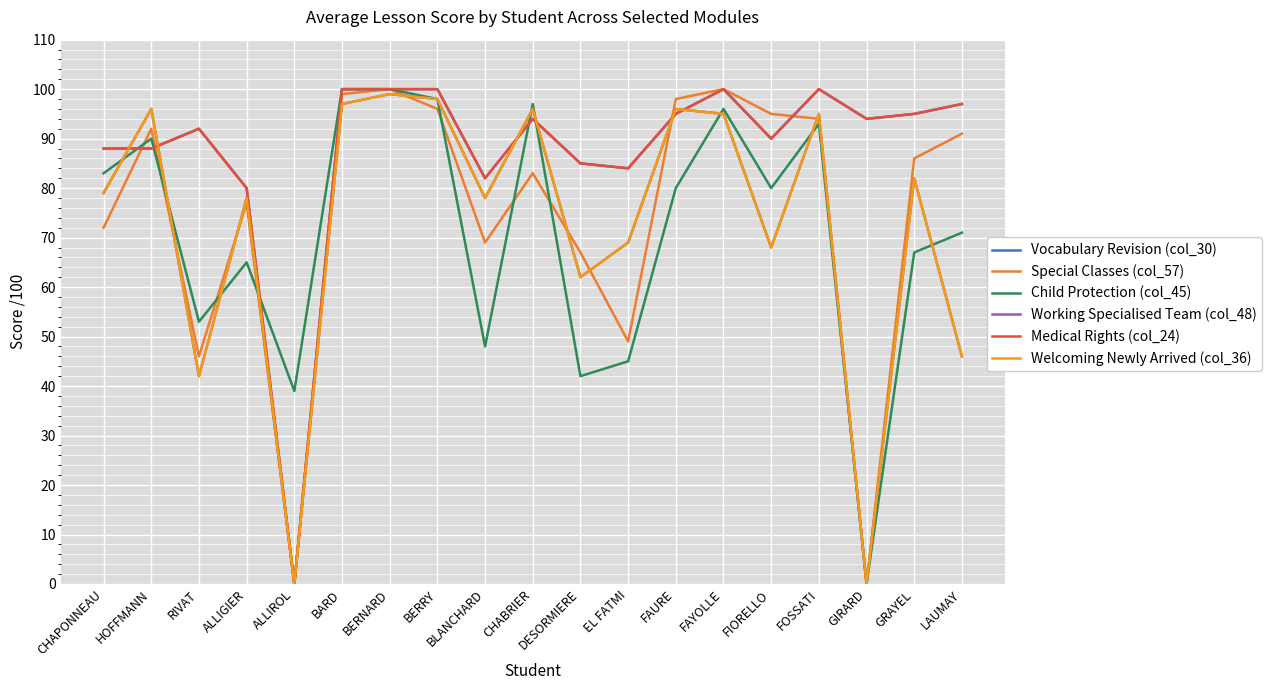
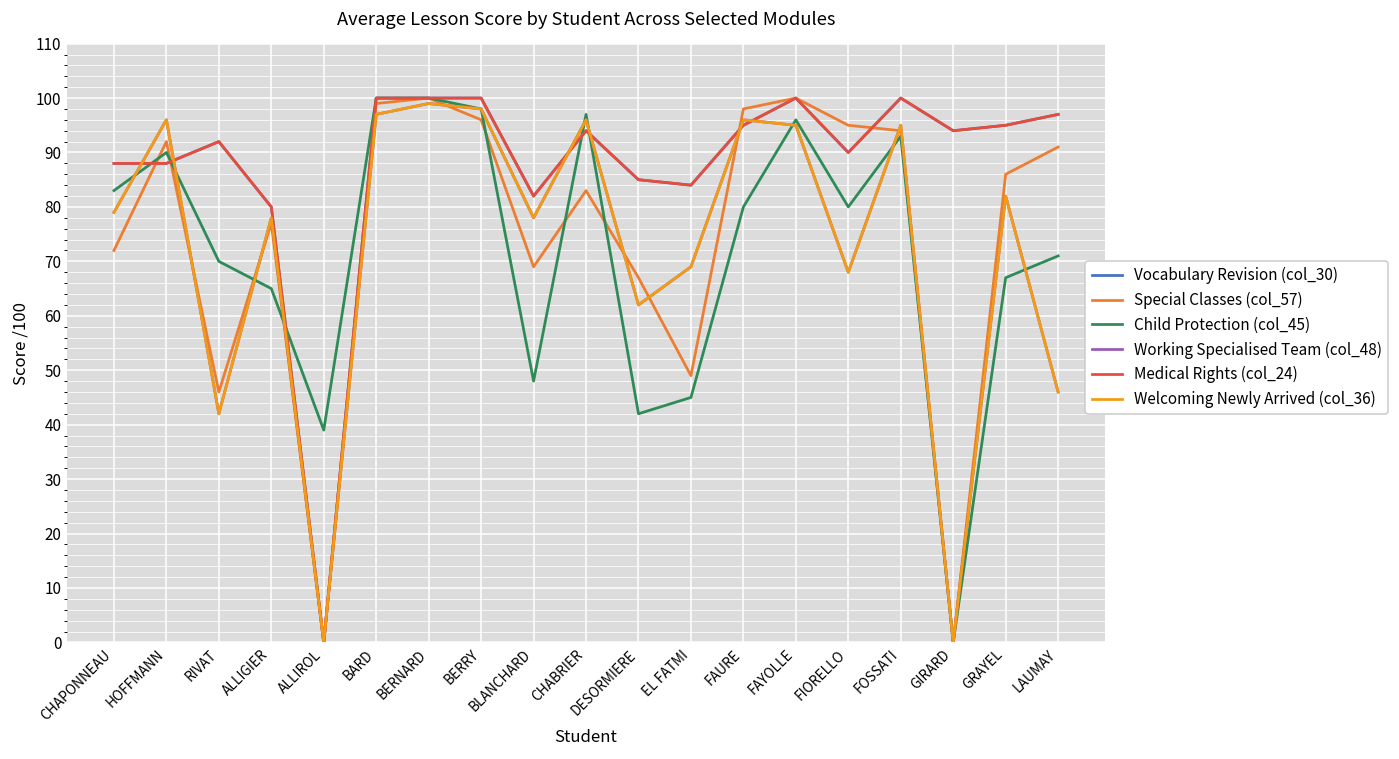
Child Protection (col_45), RIVAT: 53 -> 70
